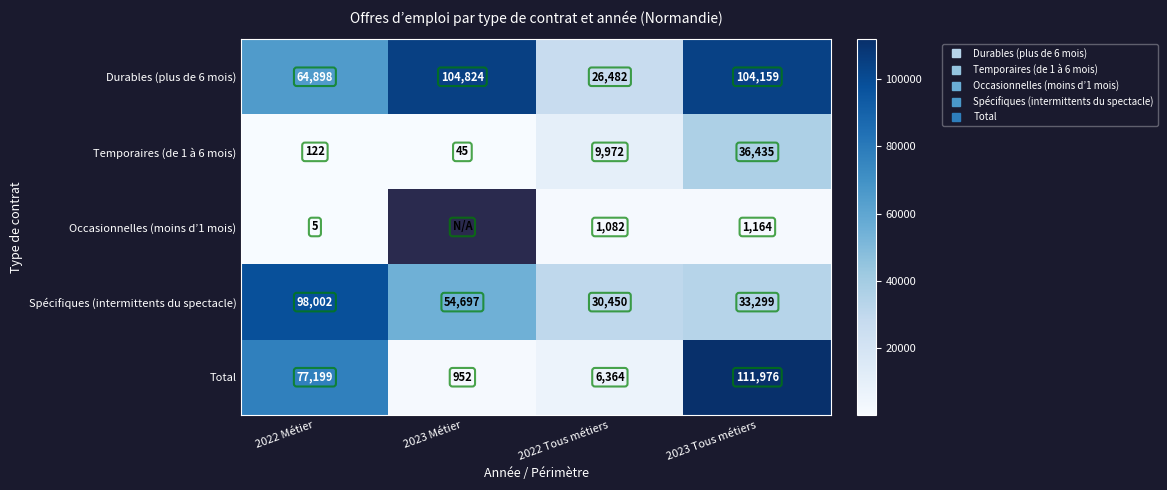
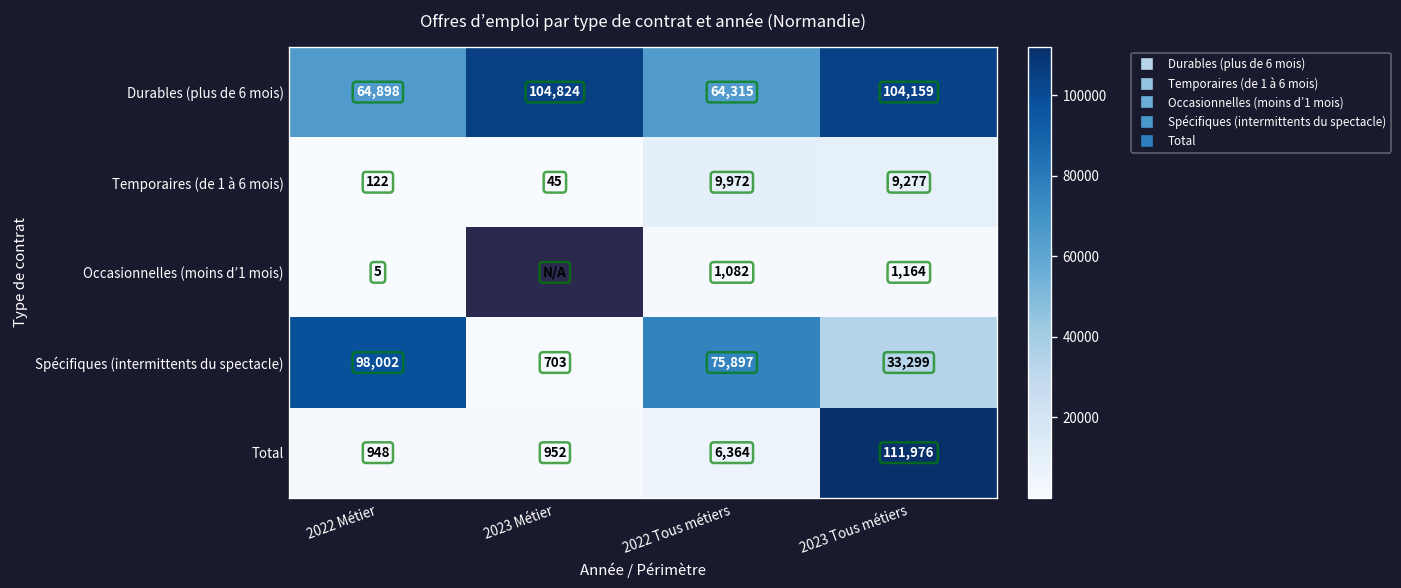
Durables (plus de 6 mois), 2022 Tous métiers: 26,482 -> 64,315
Temporaires (de 1 à 6 mois), 2023 Tous métiers: 36,435 -> 9,277
Spécifiques (intermittents du spectacle), 2023 Métier: 54,697 -> 703
Spécifiques (intermittents du spectacle), 2022 Tous métiers: 30,450 -> 75,897
Total, 2022 Métier: 77,199 -> 948
